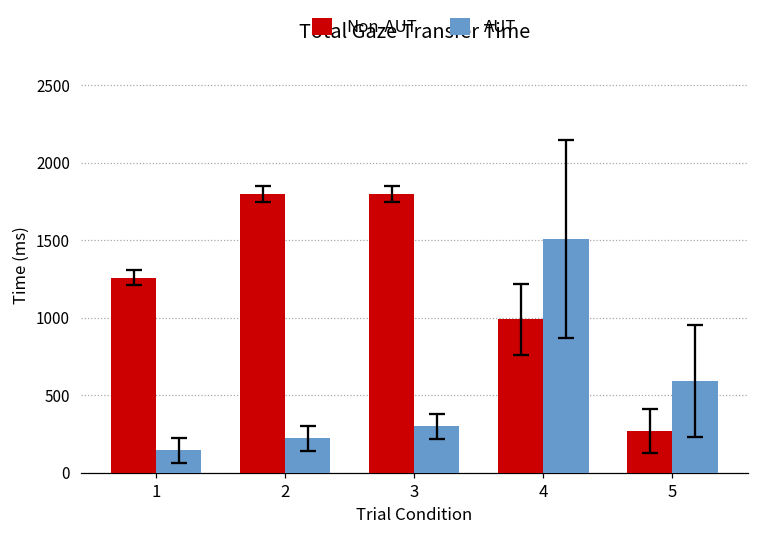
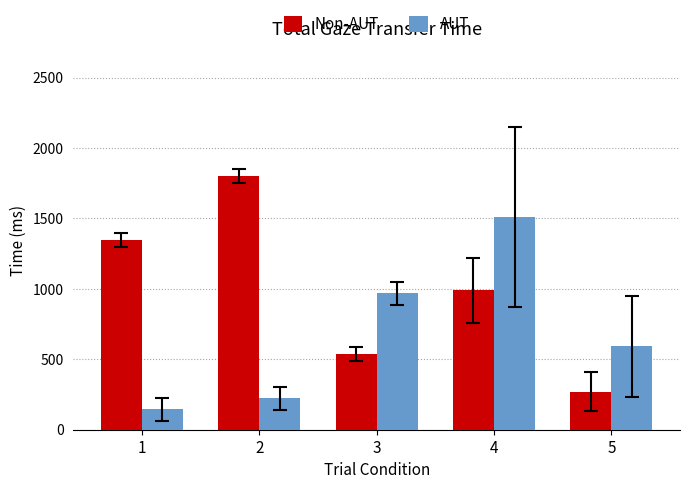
Non-AUT, 1: 1260 -> 1350
Non-AUT, 3: 1800 -> 540
AUT, 3: 300 -> 970
